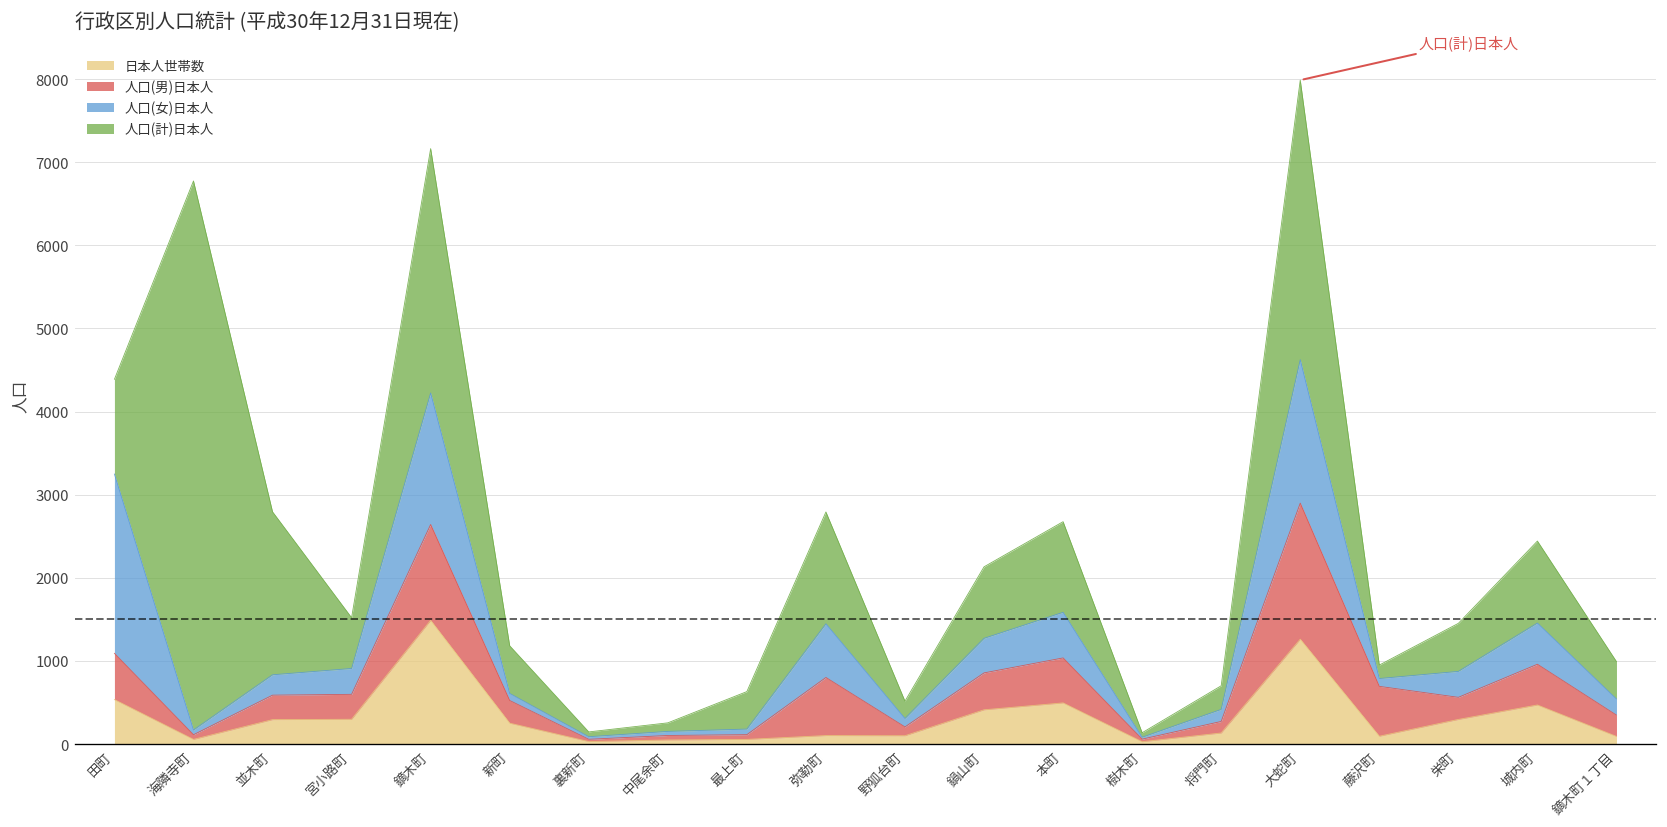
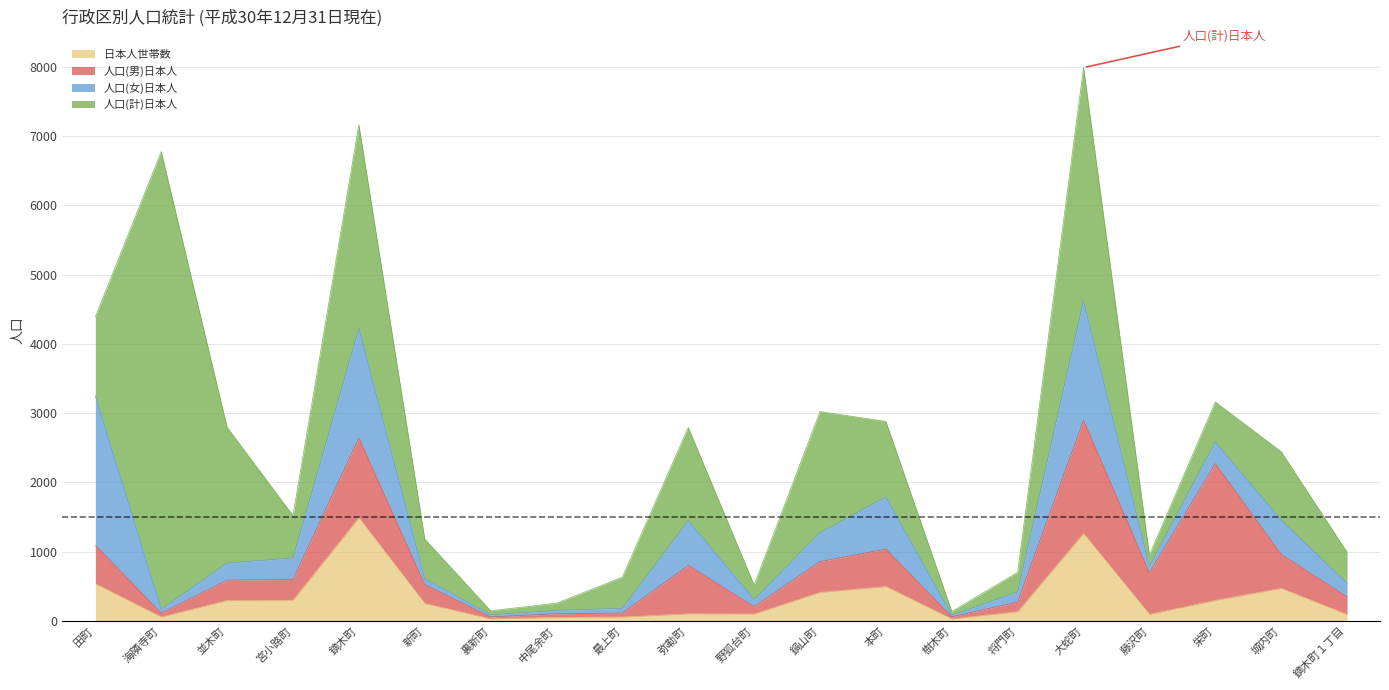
人口(計)日本人, 鍋山町: 900 -> 1700
人口(女)日本人, 本町: 500 -> 800
人口(男)日本人, 栄町: 300 -> 2000
